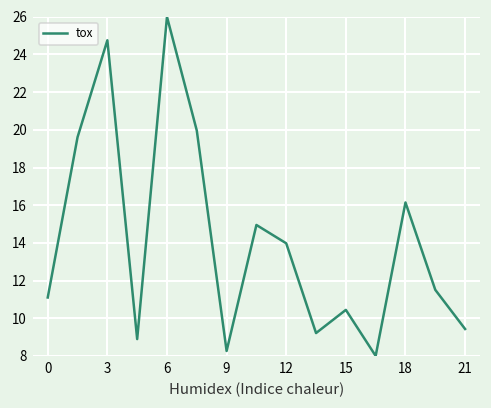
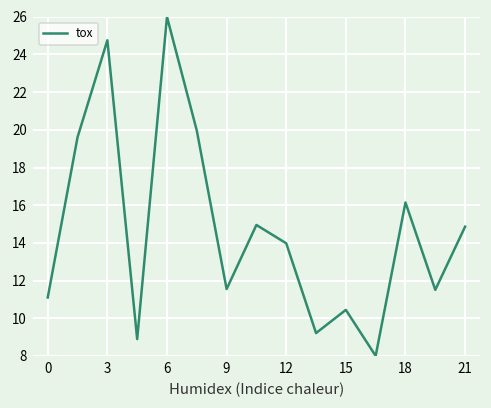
9: 8.3 -> 11.5
21: 9.4 -> 14.9
